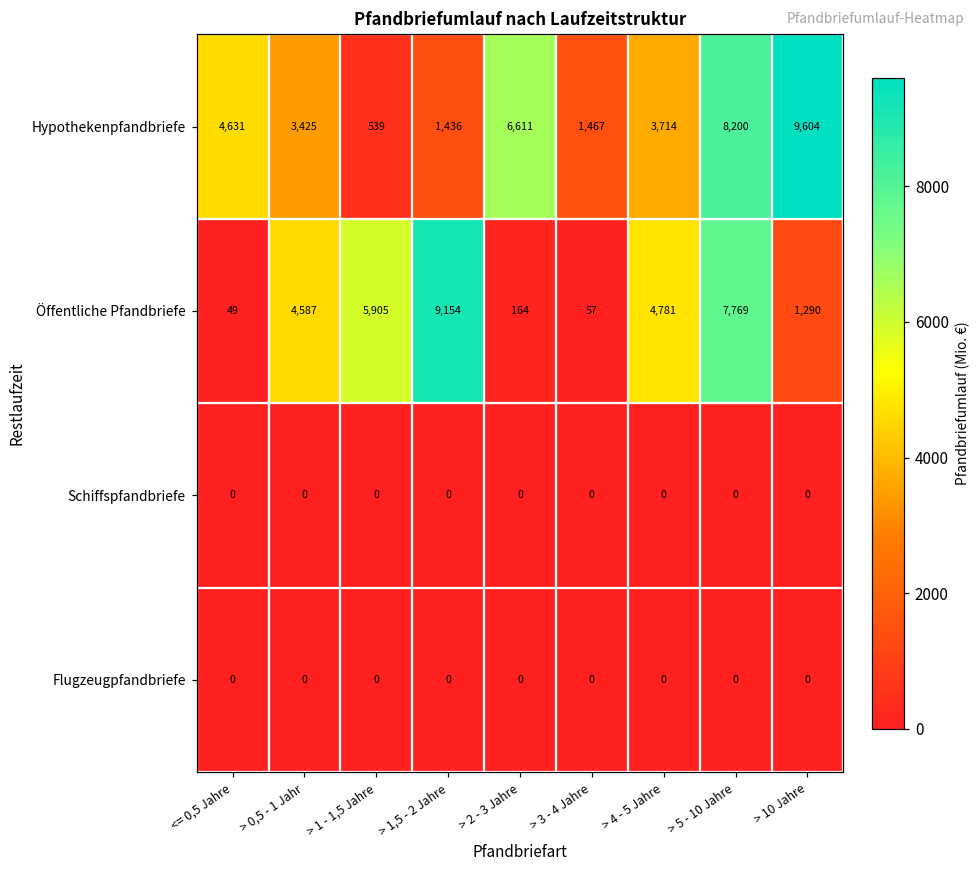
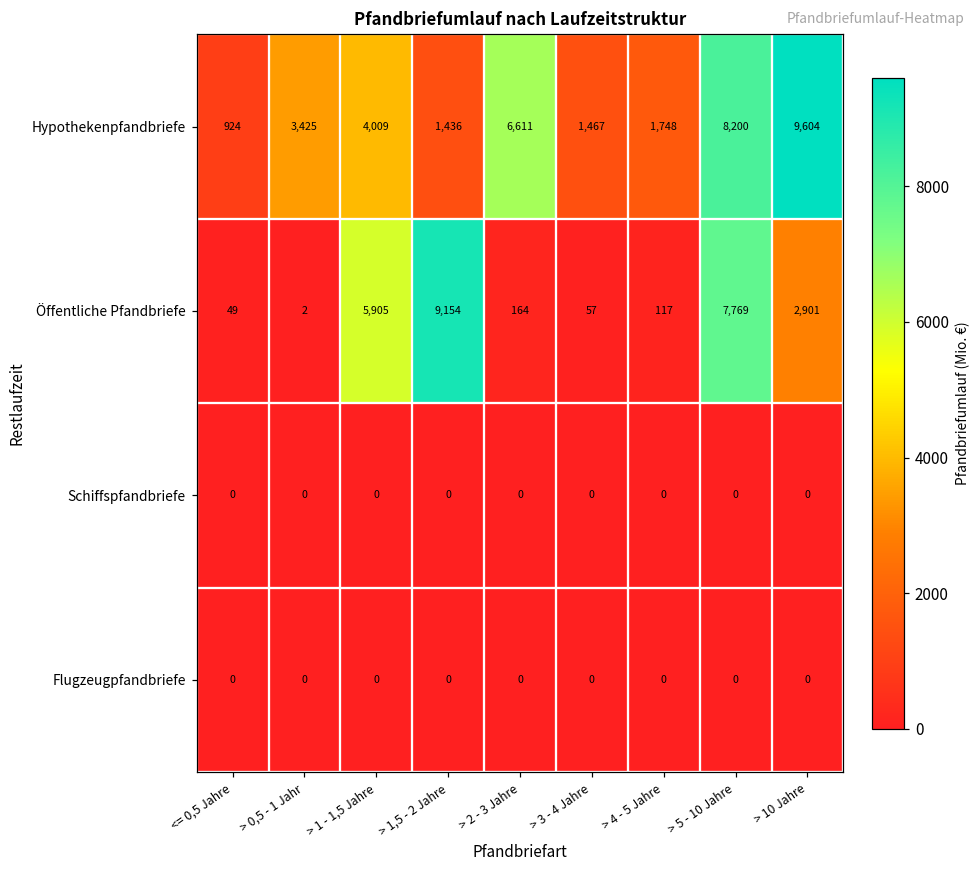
Hypothekenpfandbriefe, <= 0,5 Jahre: 4,631 -> 924
Hypothekenpfandbriefe, > 1 - 1,5 Jahre: 539 -> 4,009
Hypothekenpfandbriefe, > 4 - 5 Jahre: 3,714 -> 1,748
Öffentliche Pfandbriefe, > 0,5 - 1 Jahr: 4,587 -> 2
Öffentliche Pfandbriefe, > 4 - 5 Jahre: 4,781 -> 117
Öffentliche Pfandbriefe, > 10 Jahre: 1,290 -> 2,901
